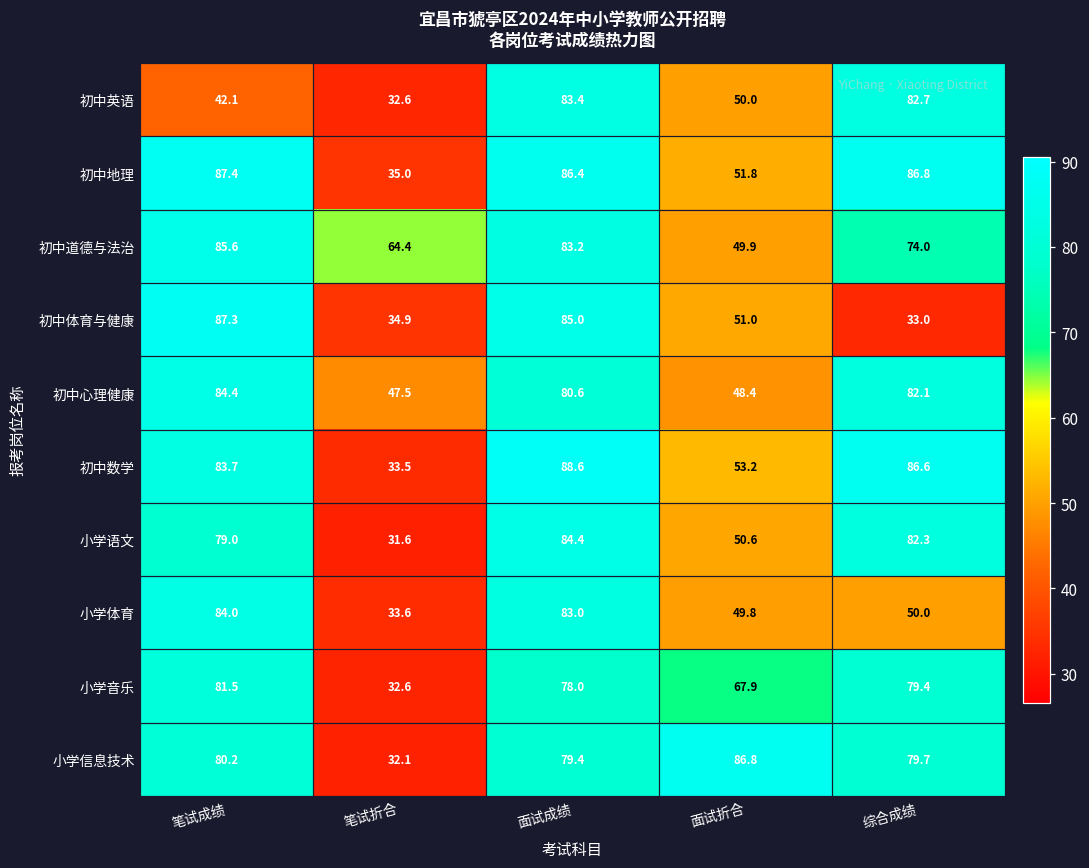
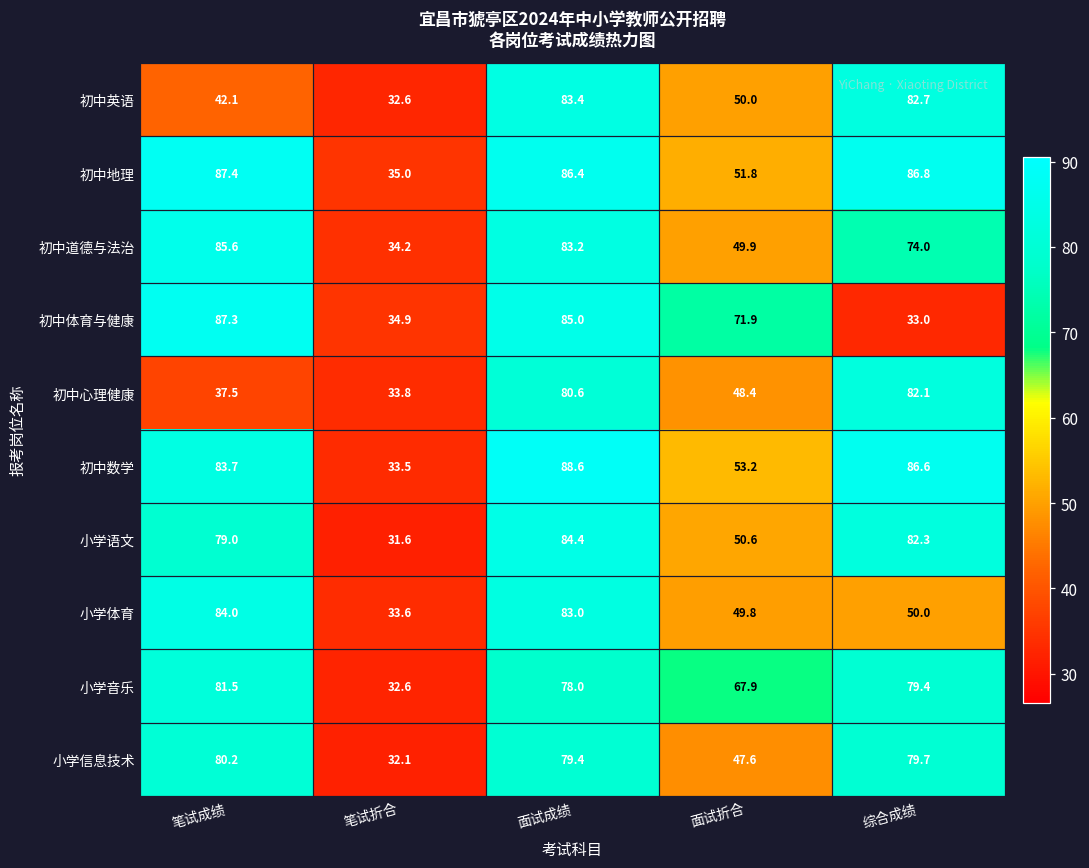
初中道德与法治, 笔试折合: 64.4 -> 34.2
初中体育与健康, 面试折合: 51.0 -> 71.9
初中心理健康, 笔试成绩: 84.4 -> 37.5
初中心理健康, 笔试折合: 47.5 -> 33.8
小学信息技术, 面试折合: 86.8 -> 47.6
